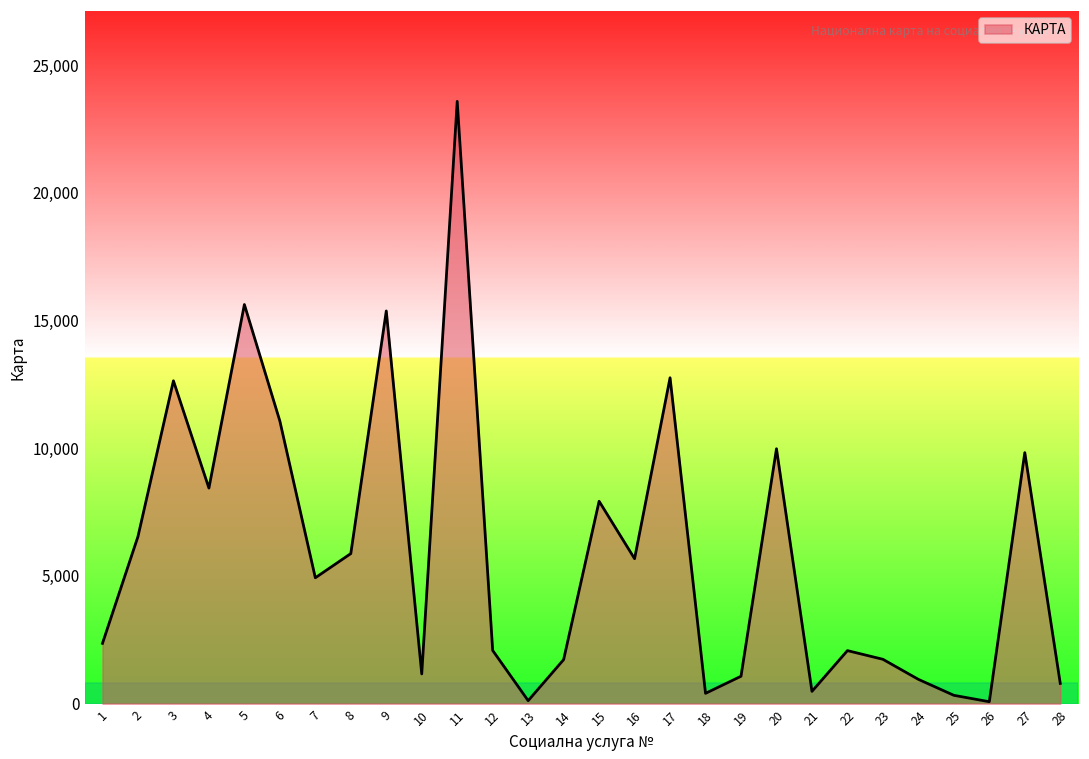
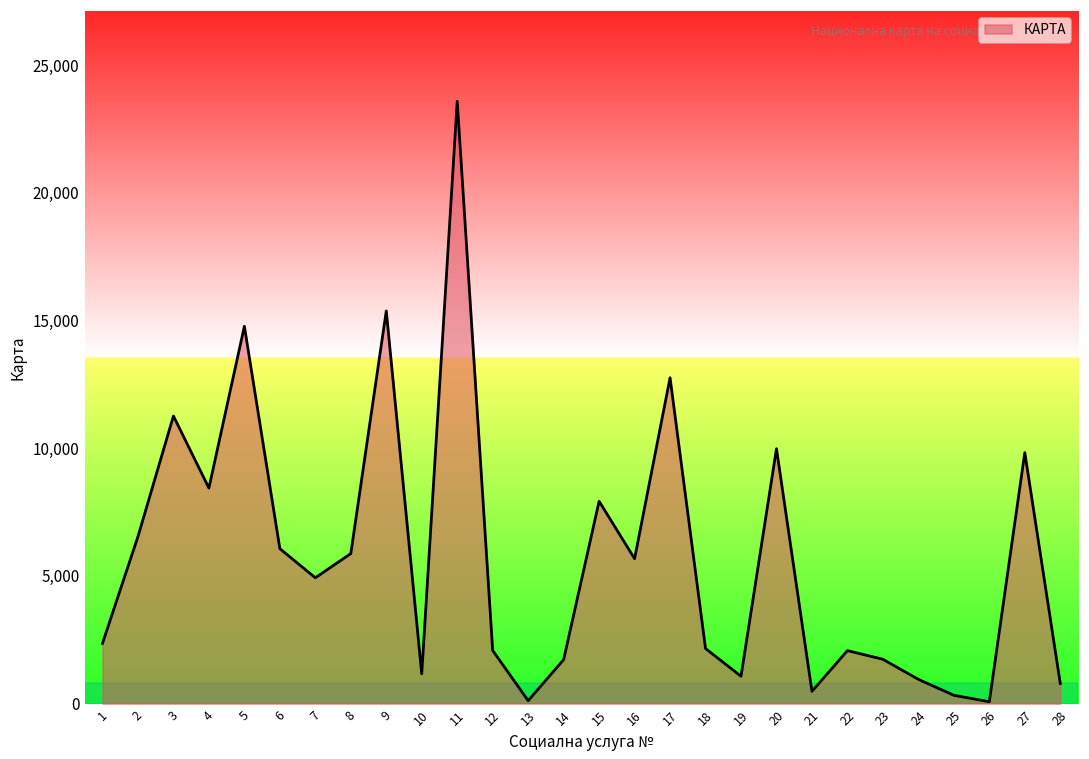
3: 12,600 -> 11,300
5: 15,600 -> 14,800
6: 11,100 -> 6,100
18: 400 -> 2,200
